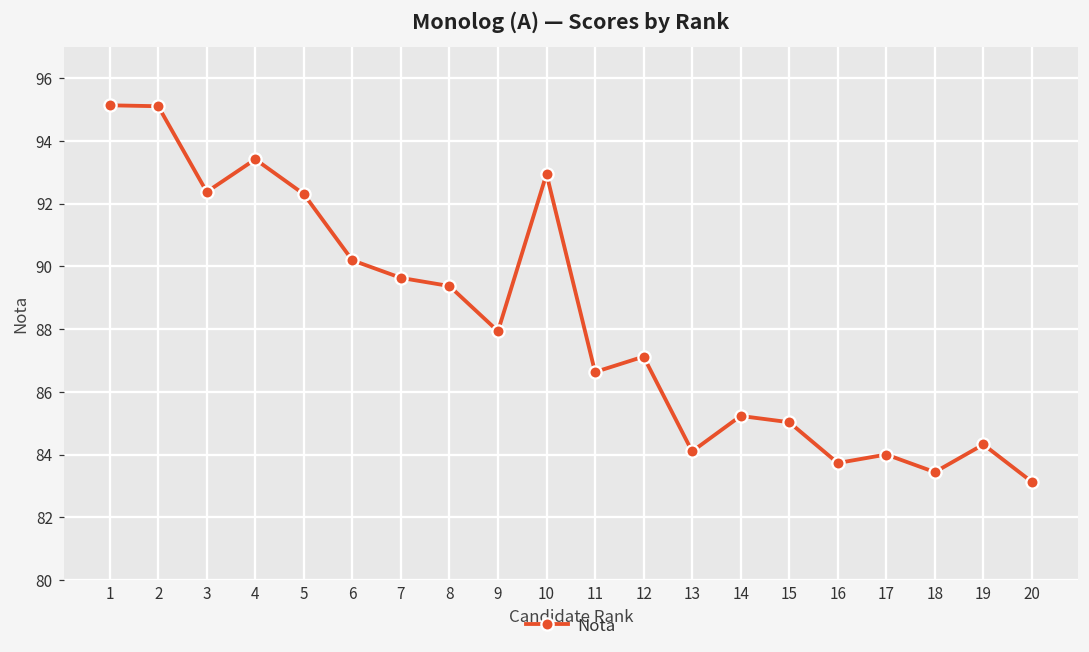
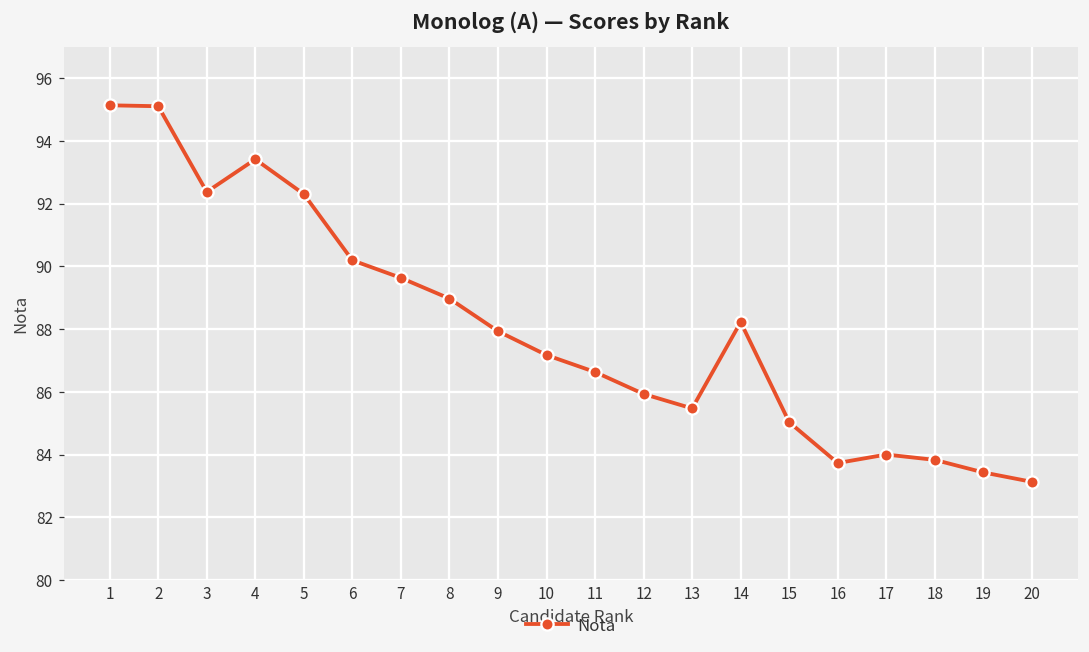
8: 89.4 -> 89.0
10: 92.9 -> 87.2
12: 87.1 -> 85.9
13: 84.1 -> 85.5
14: 85.2 -> 88.2
18: 83.4 -> 83.8
19: 84.3 -> 83.4
